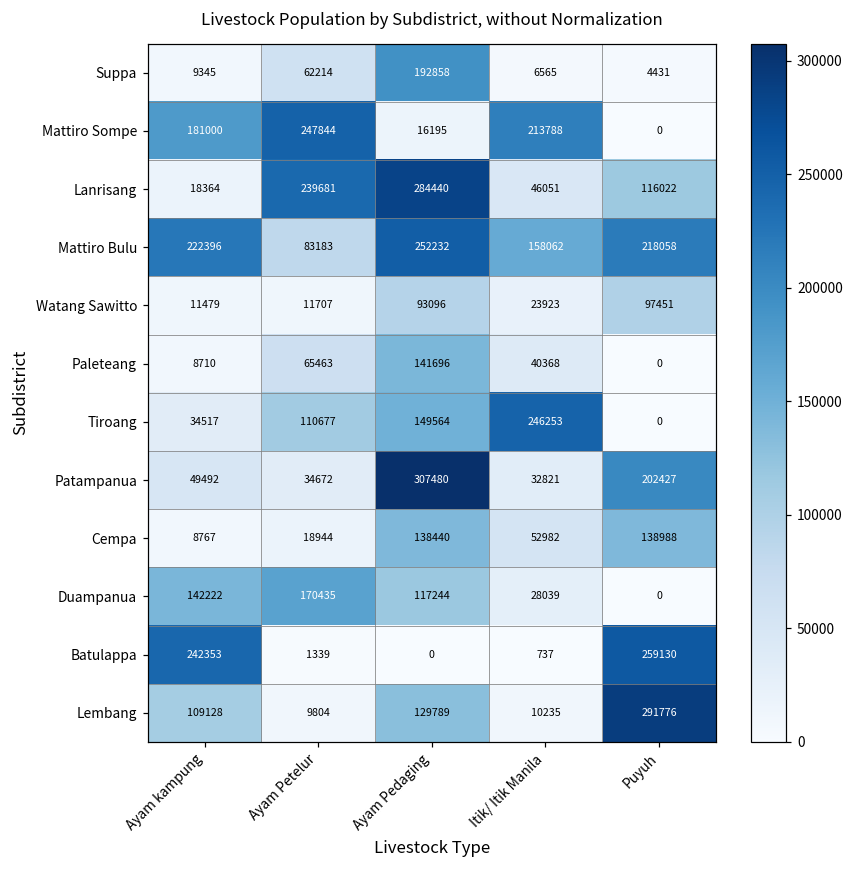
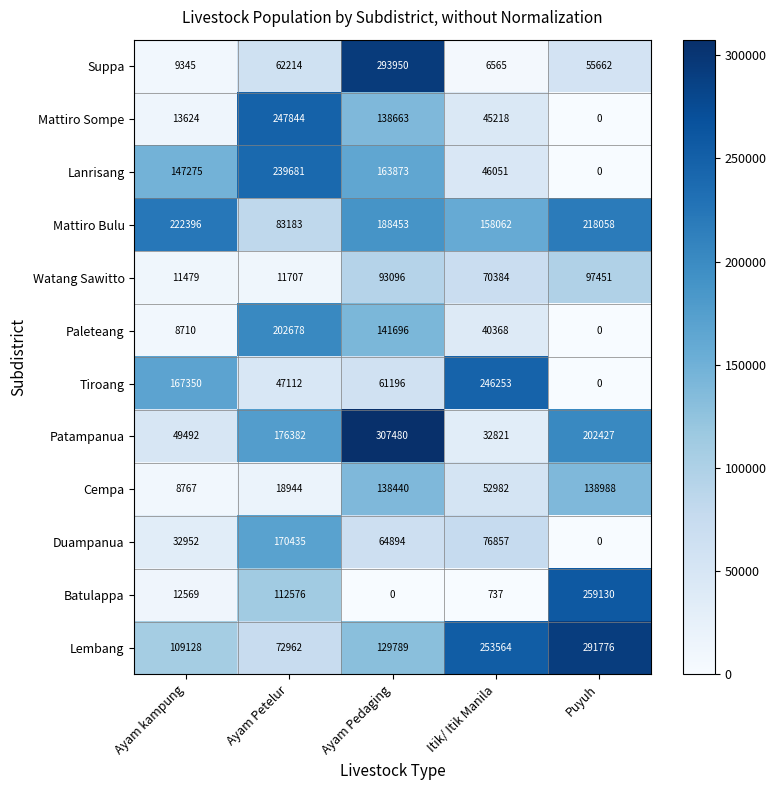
Suppa, Ayam Pedaging: 192858 -> 293950
Suppa, Puyuh: 4431 -> 55662
Mattiro Sompe, Ayam kampung: 181000 -> 13624
Mattiro Sompe, Ayam Pedaging: 16195 -> 138663
Mattiro Sompe, Itik/ Itik Manila: 213788 -> 45218
Lanrisang, Ayam kampung: 18364 -> 147275
Lanrisang, Ayam Pedaging: 284440 -> 163873
Lanrisang, Puyuh: 116022 -> 0
Mattiro Bulu, Ayam Pedaging: 252232 -> 188453
Watang Sawitto, Itik/ Itik Manila: 23923 -> 70384
Paleteang, Ayam Petelur: 65463 -> 202678
Tiroang, Ayam kampung: 34517 -> 167350
Tiroang, Ayam Petelur: 110677 -> 47112
Tiroang, Ayam Pedaging: 149564 -> 61196
Patampanua, Ayam Petelur: 34672 -> 176382
Duampanua, Ayam kampung: 142222 -> 32952
Duampanua, Ayam Pedaging: 117244 -> 64894
Duampanua, Itik/ Itik Manila: 28039 -> 76857
Batulappa, Ayam kampung: 242353 -> 12569
Batulappa, Ayam Petelur: 1339 -> 112576
Lembang, Ayam Petelur: 9804 -> 72962
Lembang, Itik/ Itik Manila: 10235 -> 253564
